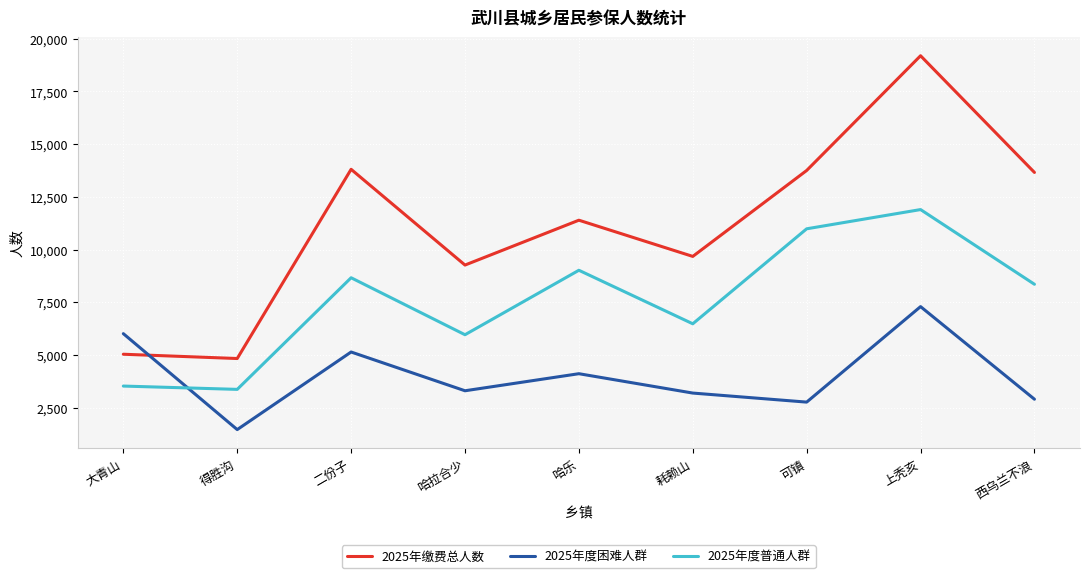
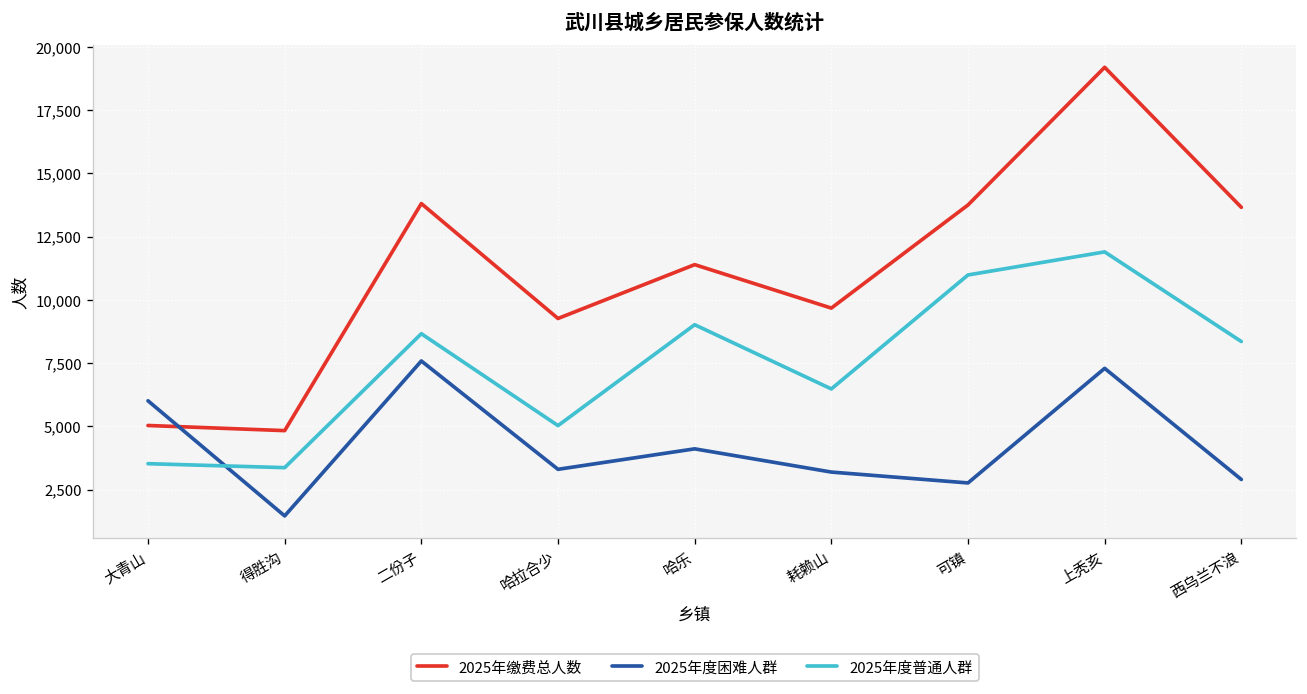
2025年度困难人群, 二份子: 5,100 -> 7,600
2025年度普通人群, 哈拉合少: 6,000 -> 5,000
